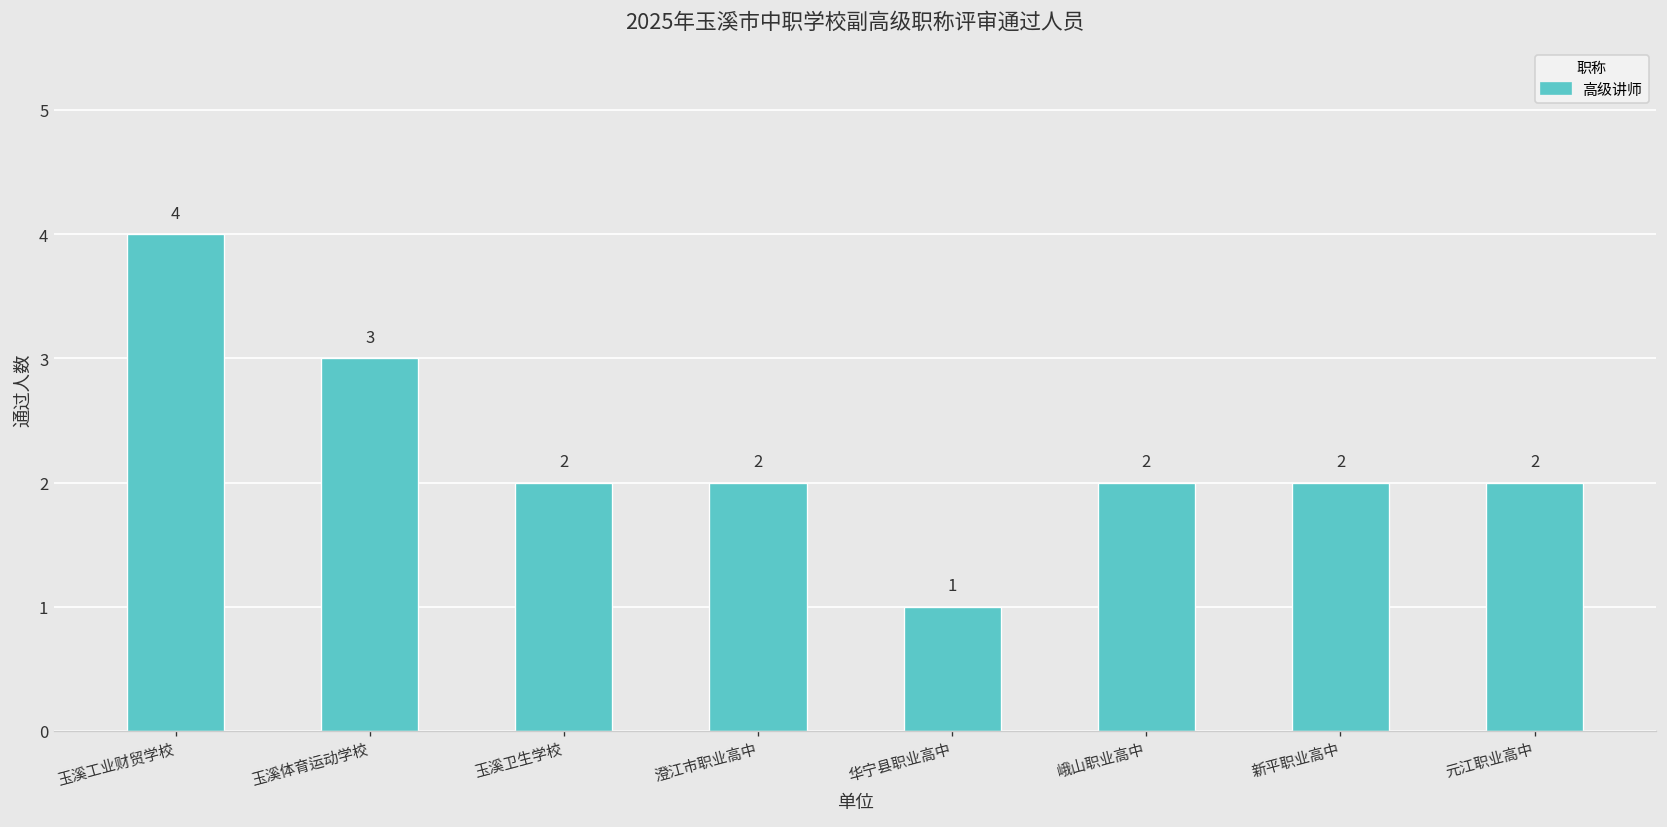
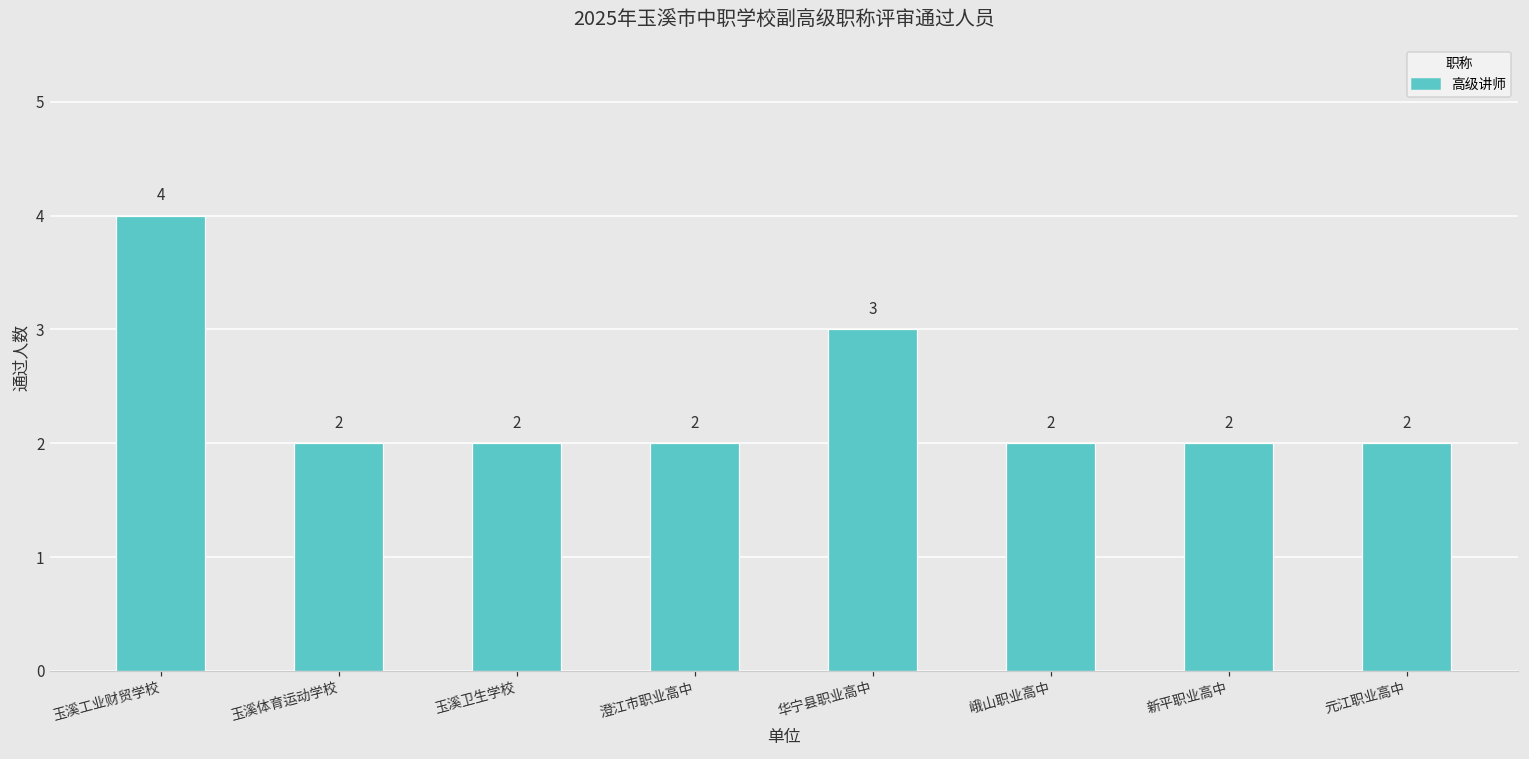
玉溪体育运动学校: 3 -> 2
华宁县职业高中: 1 -> 3
